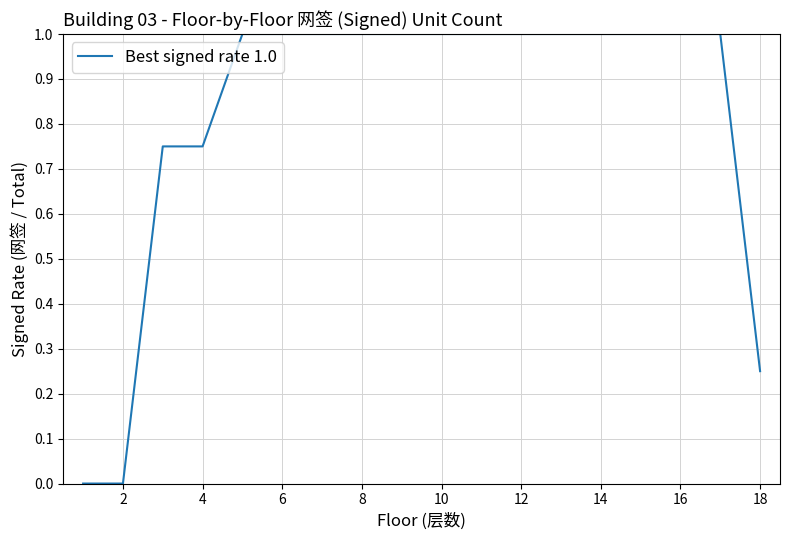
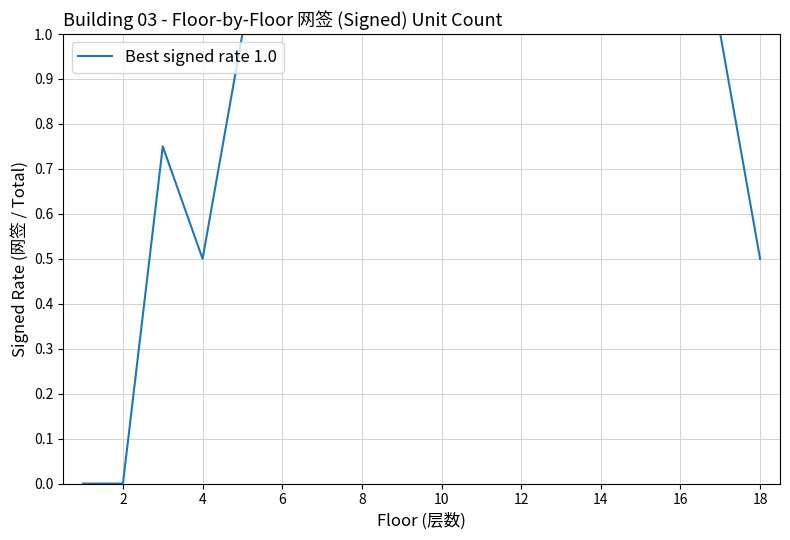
4: 0.75 -> 0.50
18: 0.25 -> 0.50
